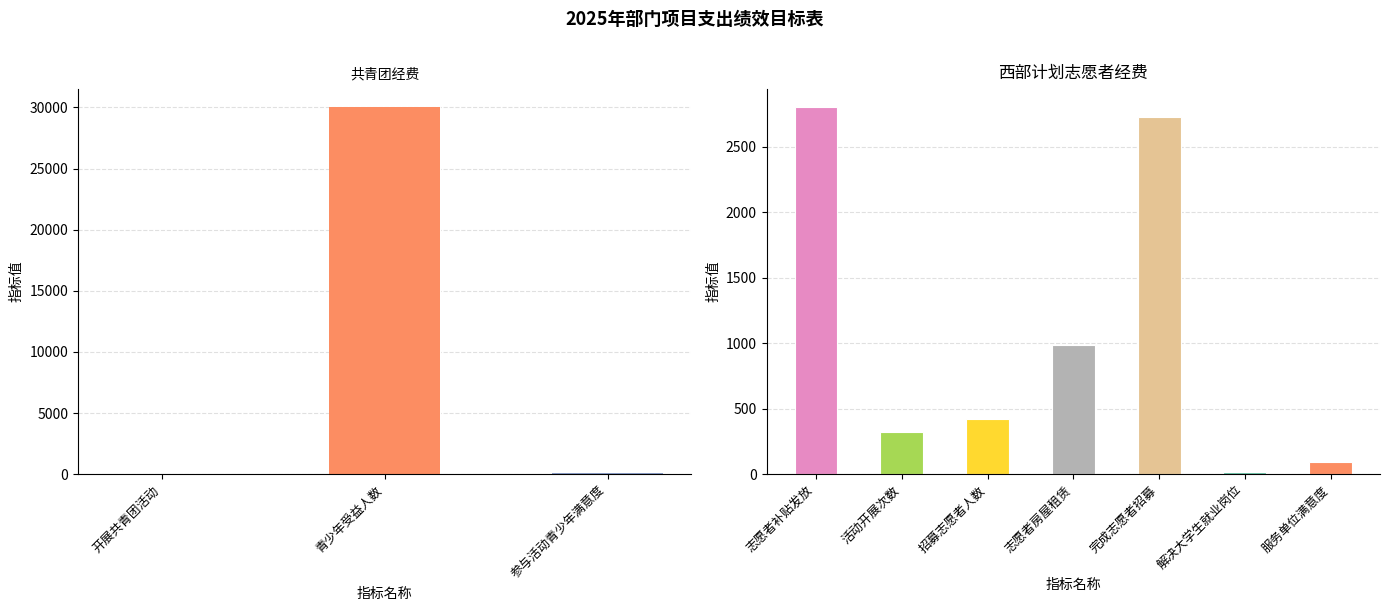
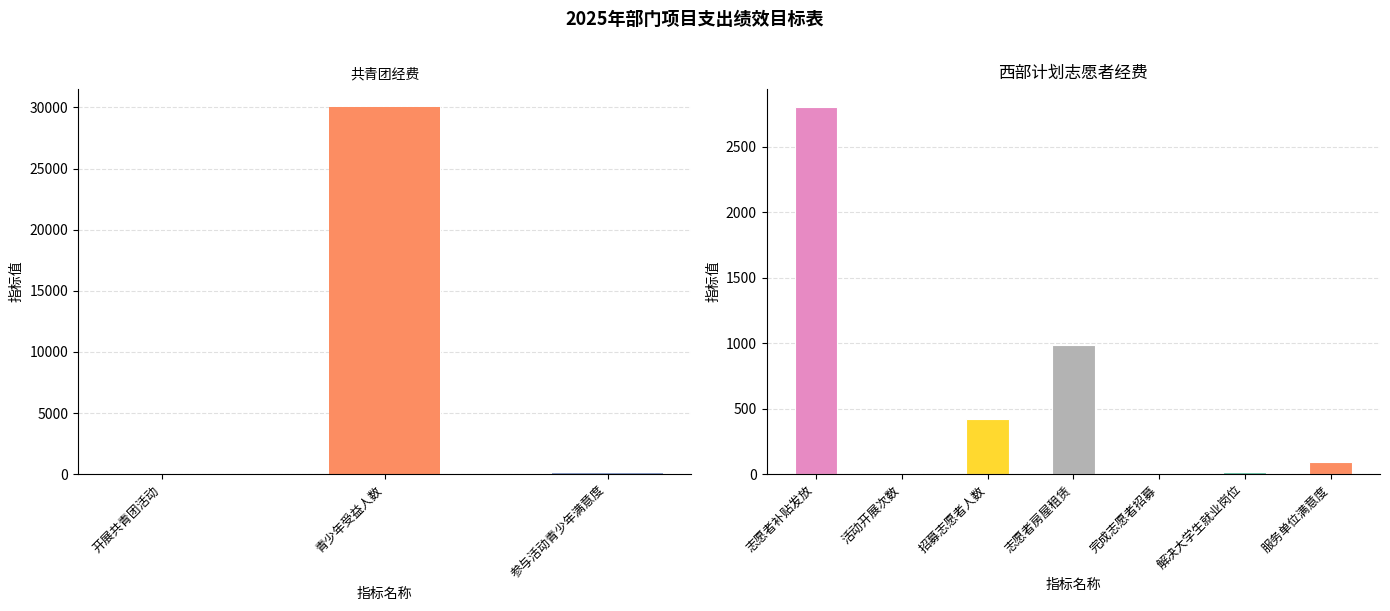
西部计划志愿者经费, 活动开展次数: 320 -> 10
西部计划志愿者经费, 完成志愿者招募: 2730 -> 10
